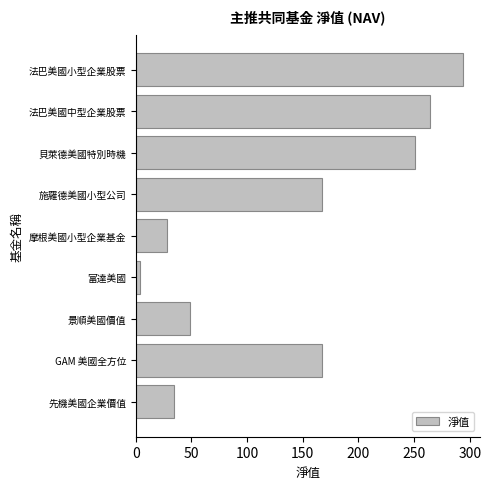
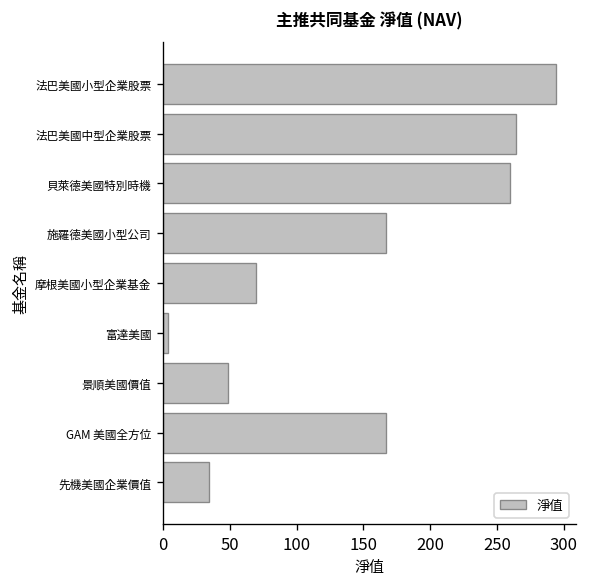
貝萊德美國特別時機: 250 -> 260
摩根美國小型企業基金: 28 -> 70
